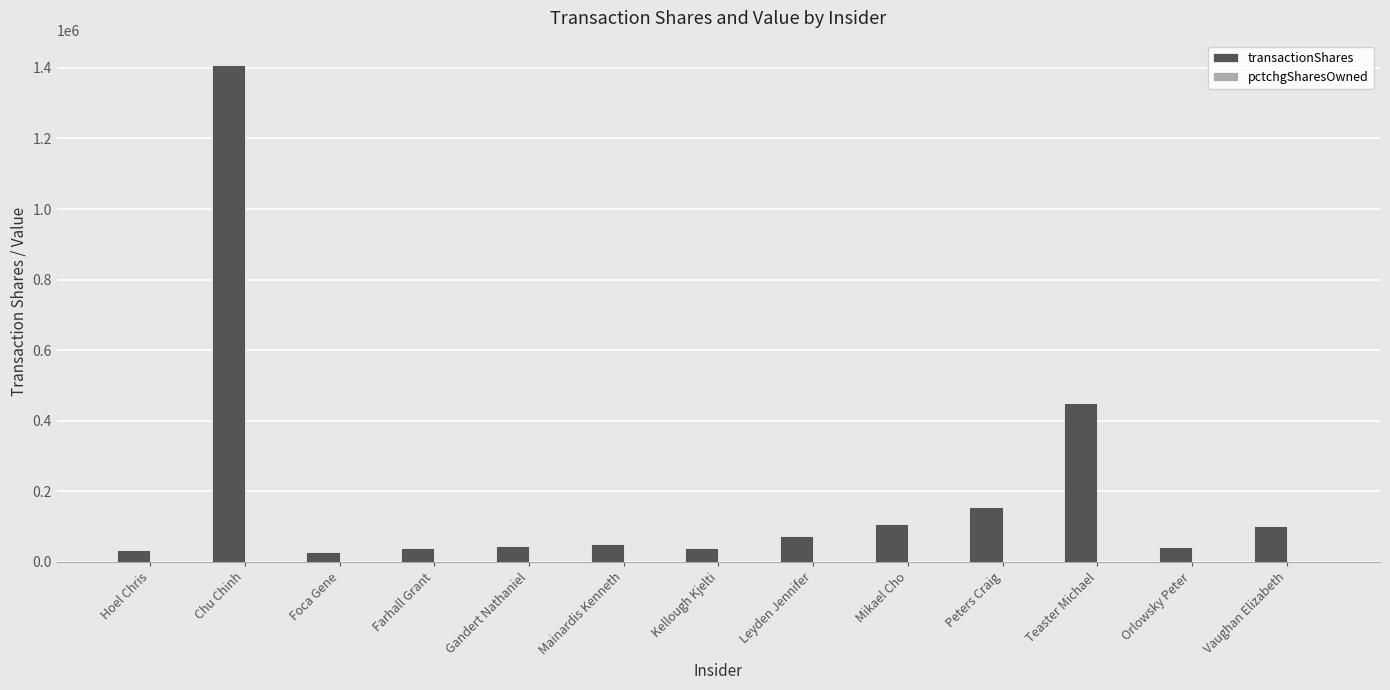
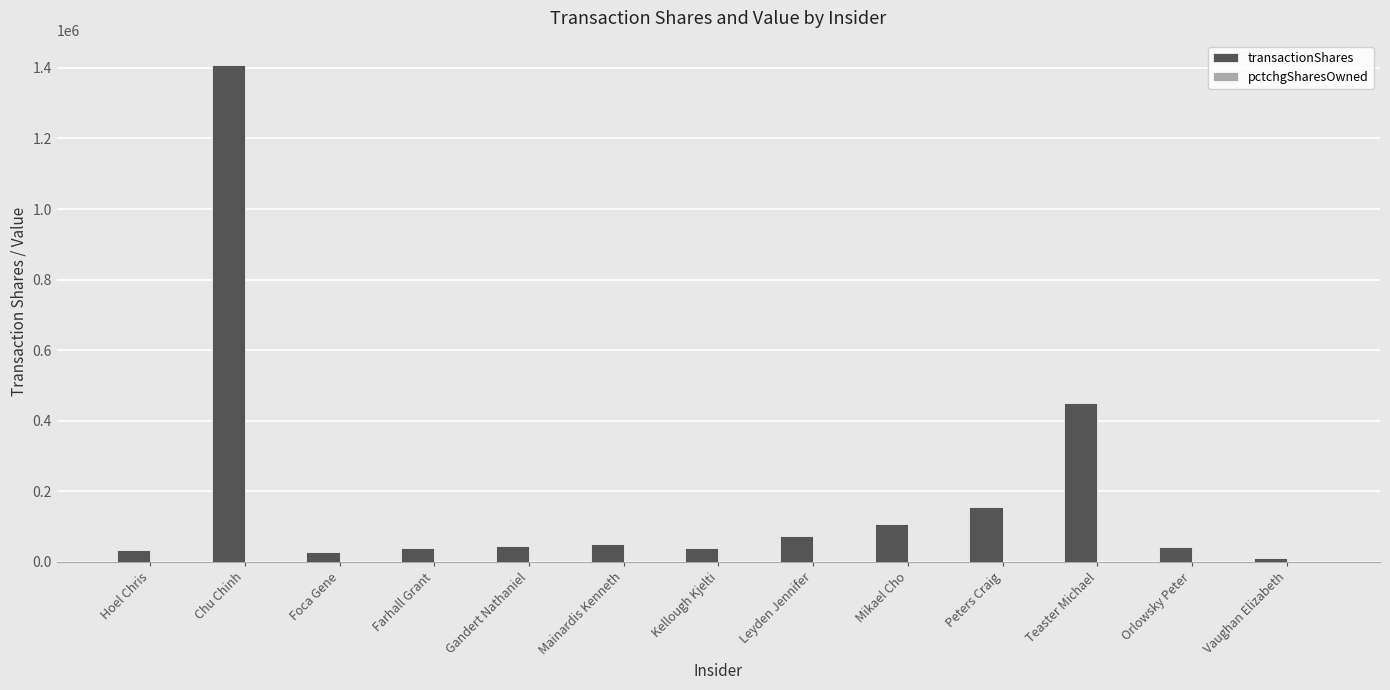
transactionShares, Vaughan Elizabeth: 100000 -> 10000
